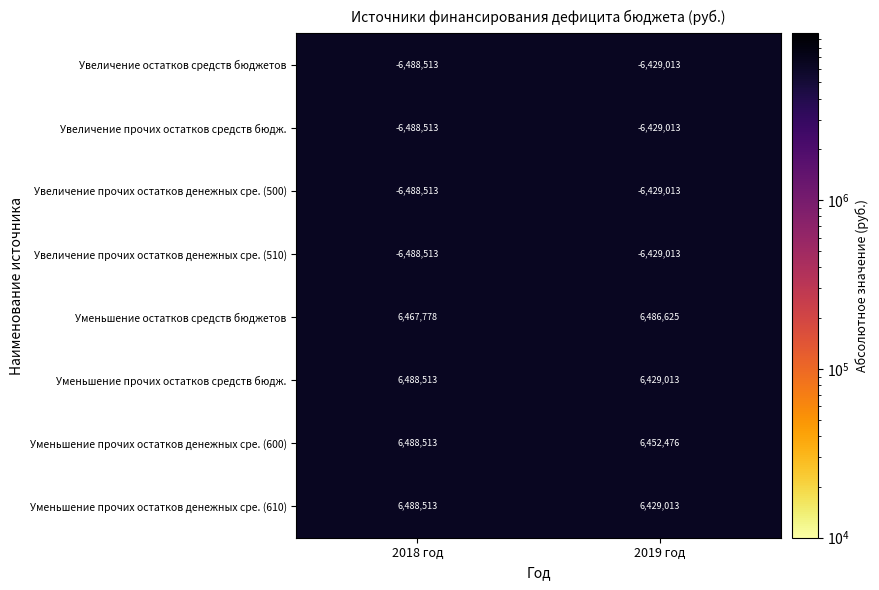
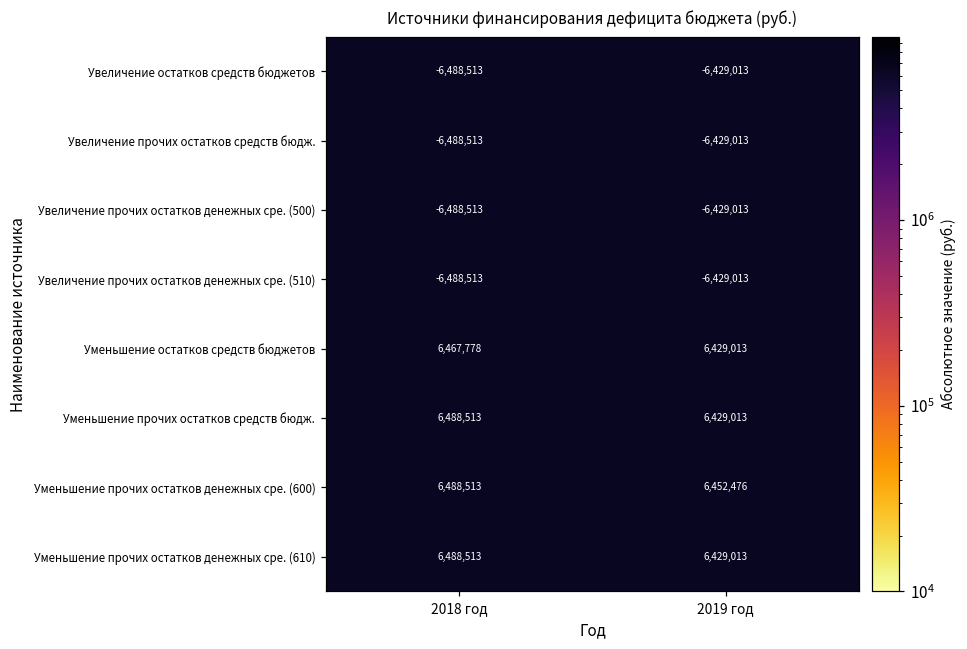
Уменьшение остатков средств бюджетов, 2019 год: 6,486,625 -> 6,429,013
